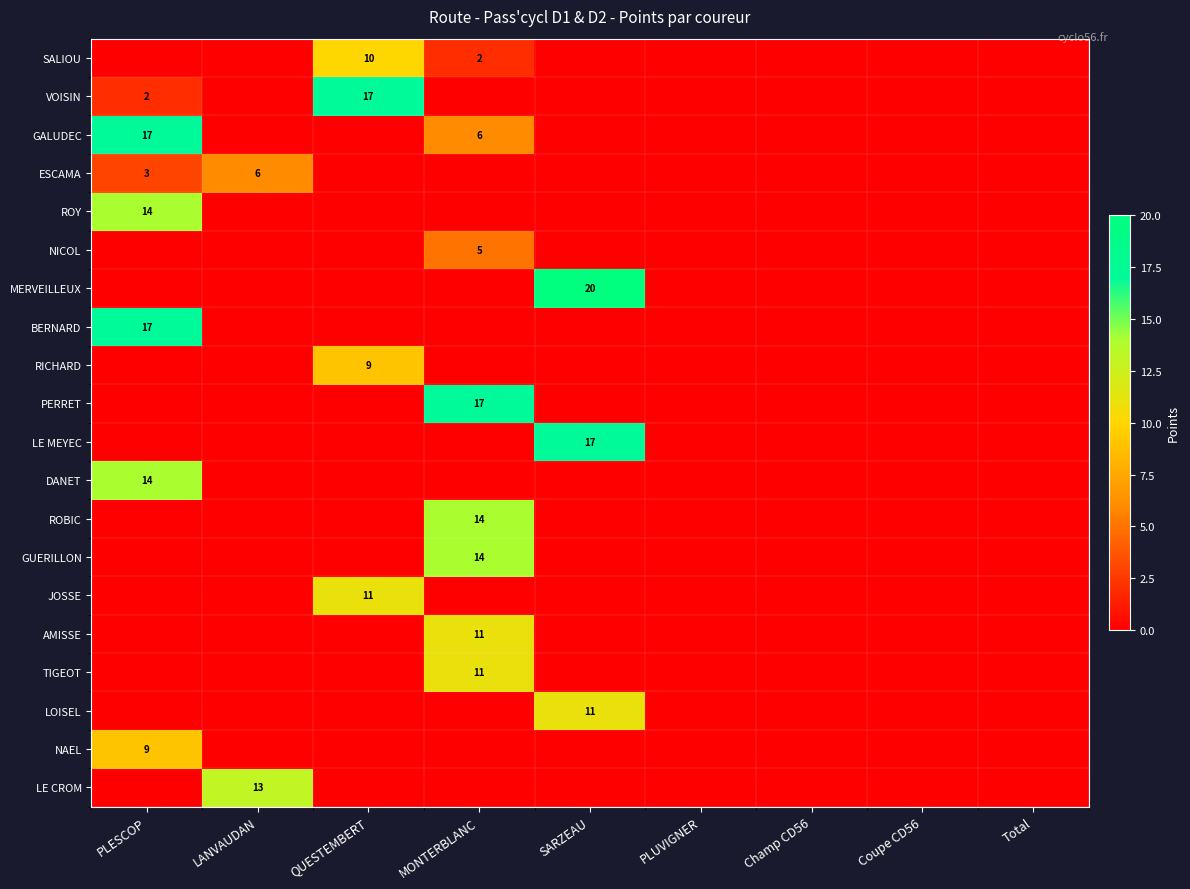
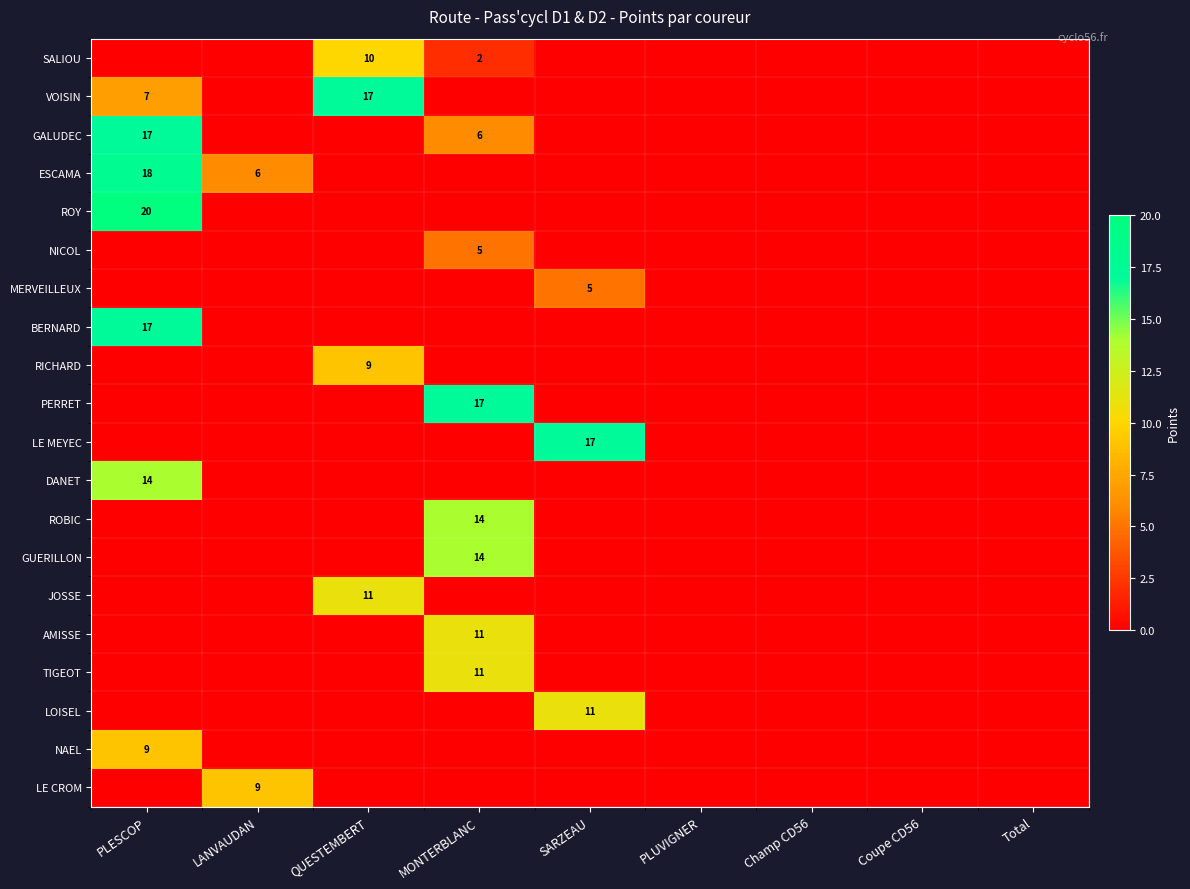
VOISIN, PLESCOP: 2 -> 7
ESCAMA, PLESCOP: 3 -> 18
ROY, PLESCOP: 14 -> 20
MERVEILLEUX, SARZEAU: 20 -> 5
LE CROM, LANVAUDAN: 13 -> 9
